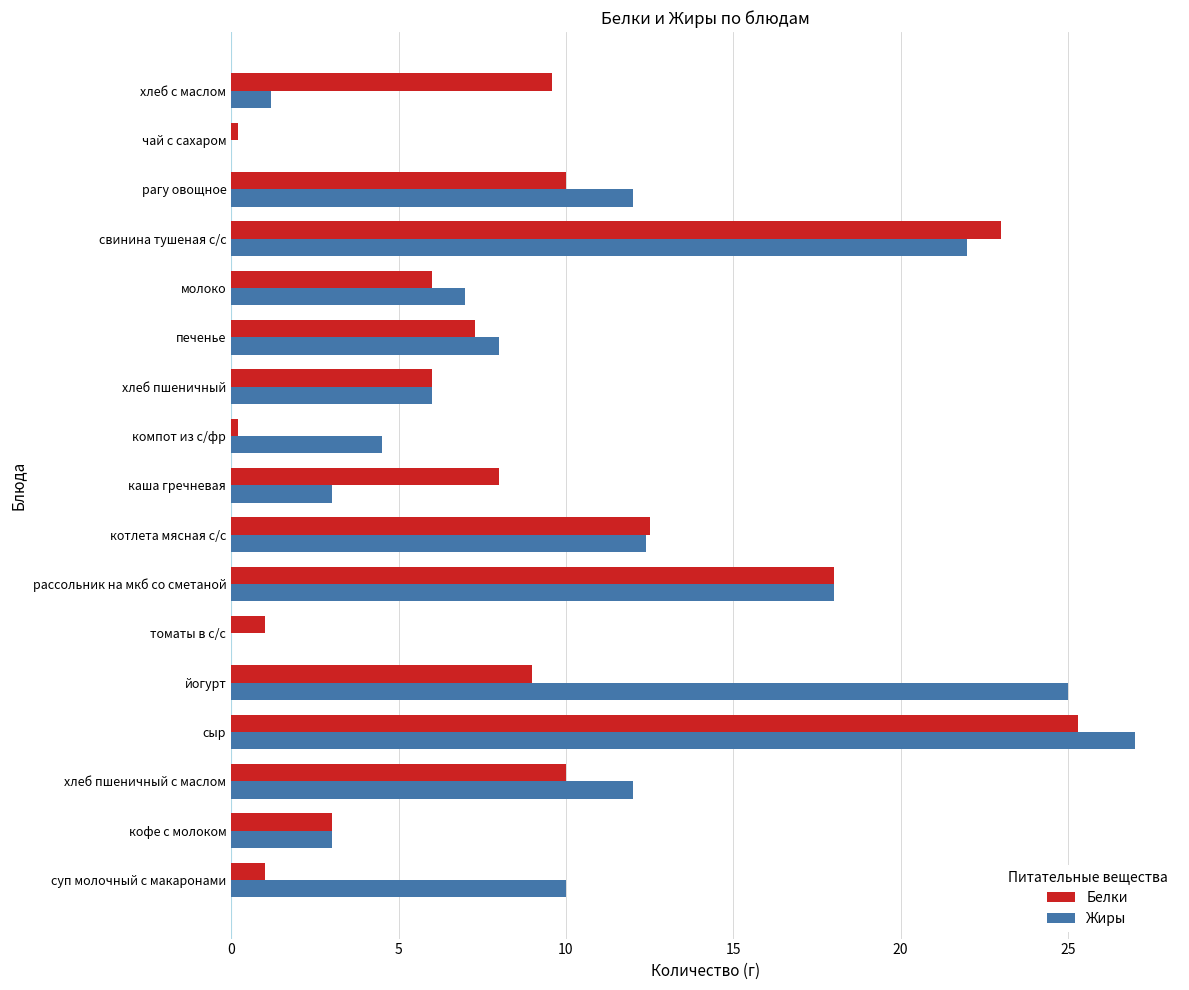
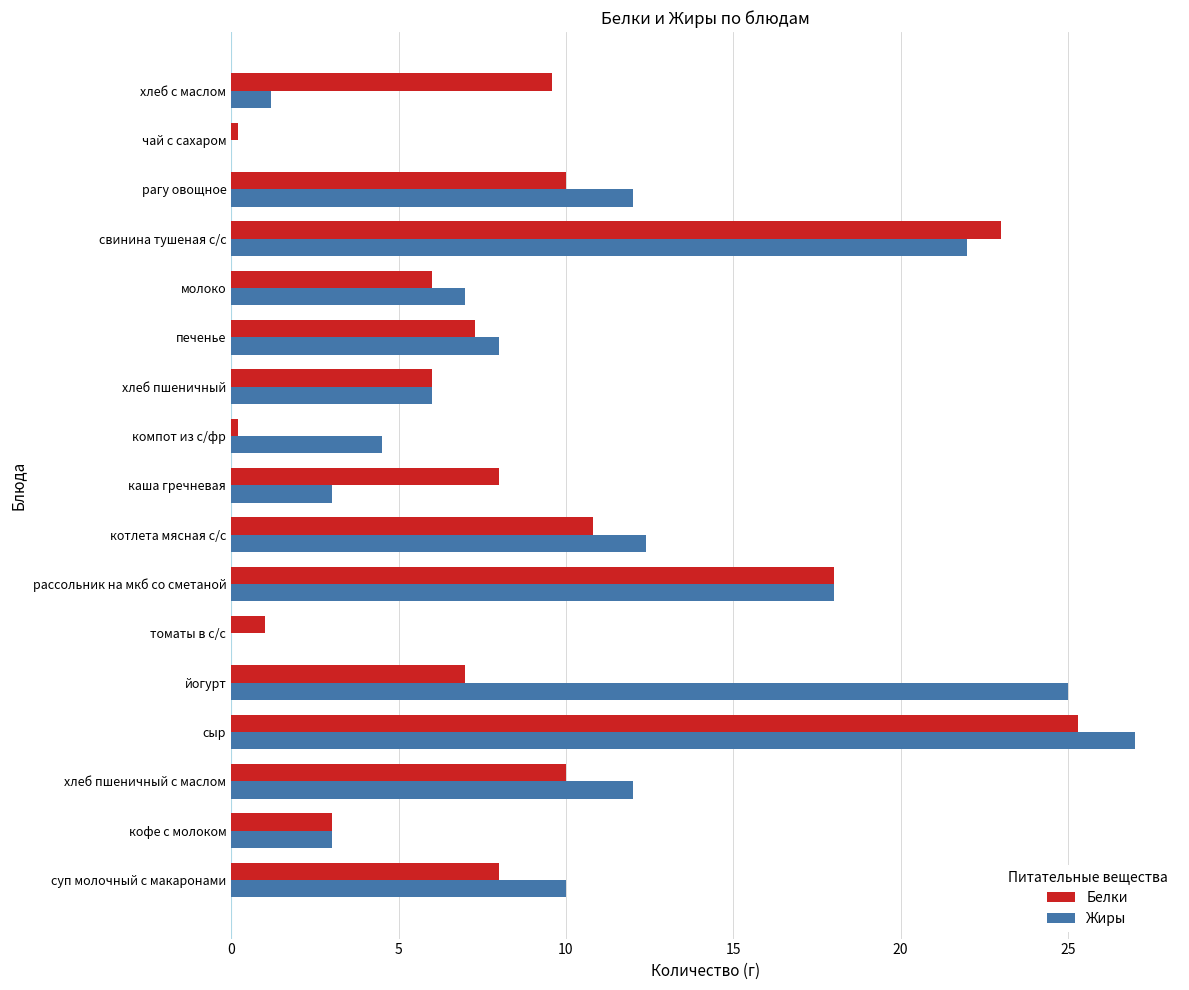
Белки, котлета мясная с/с: 12.5 -> 10.8
Белки, йогурт: 9 -> 7
Белки, суп молочный с макаронами: 1 -> 8
